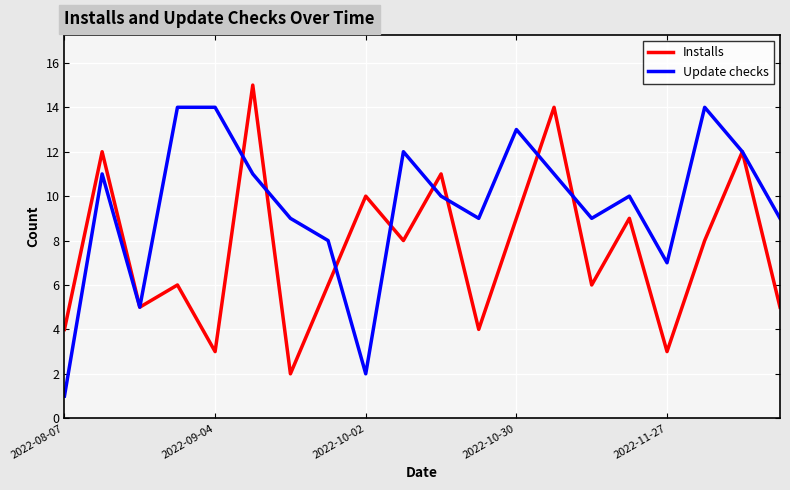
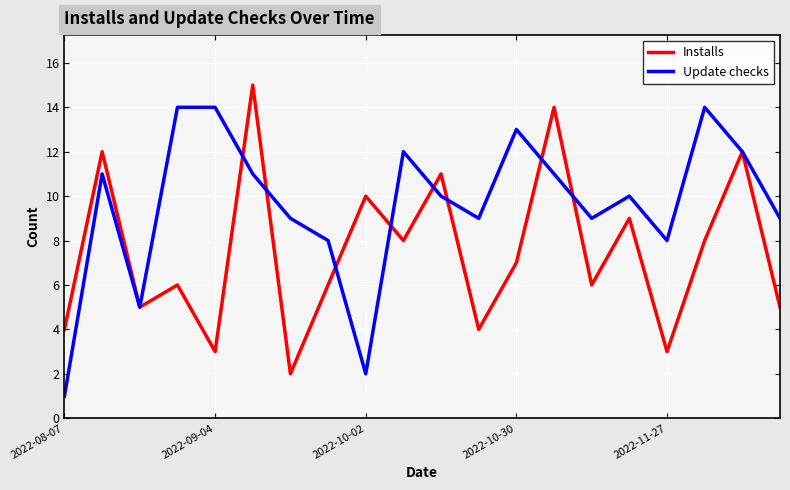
Installs, 2022-10-30: 9 -> 7
Update checks, 2022-11-27: 7 -> 8
